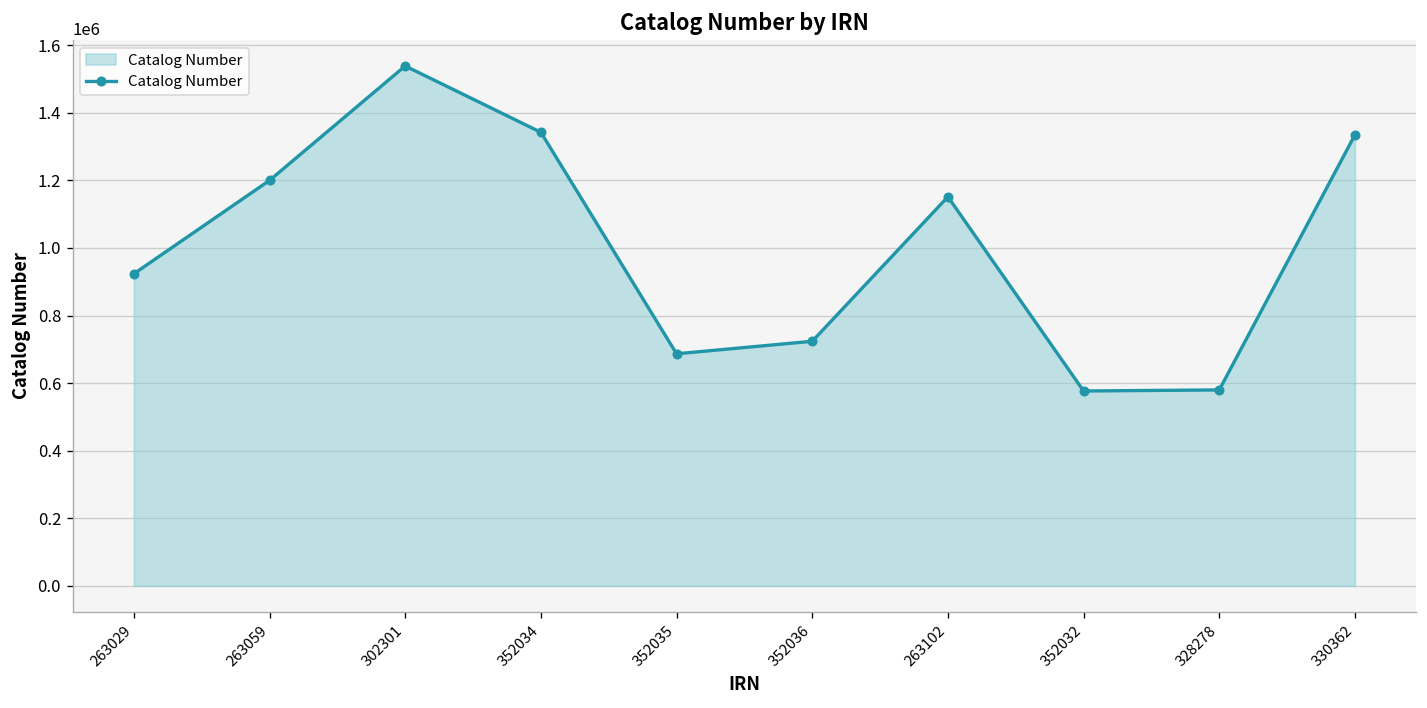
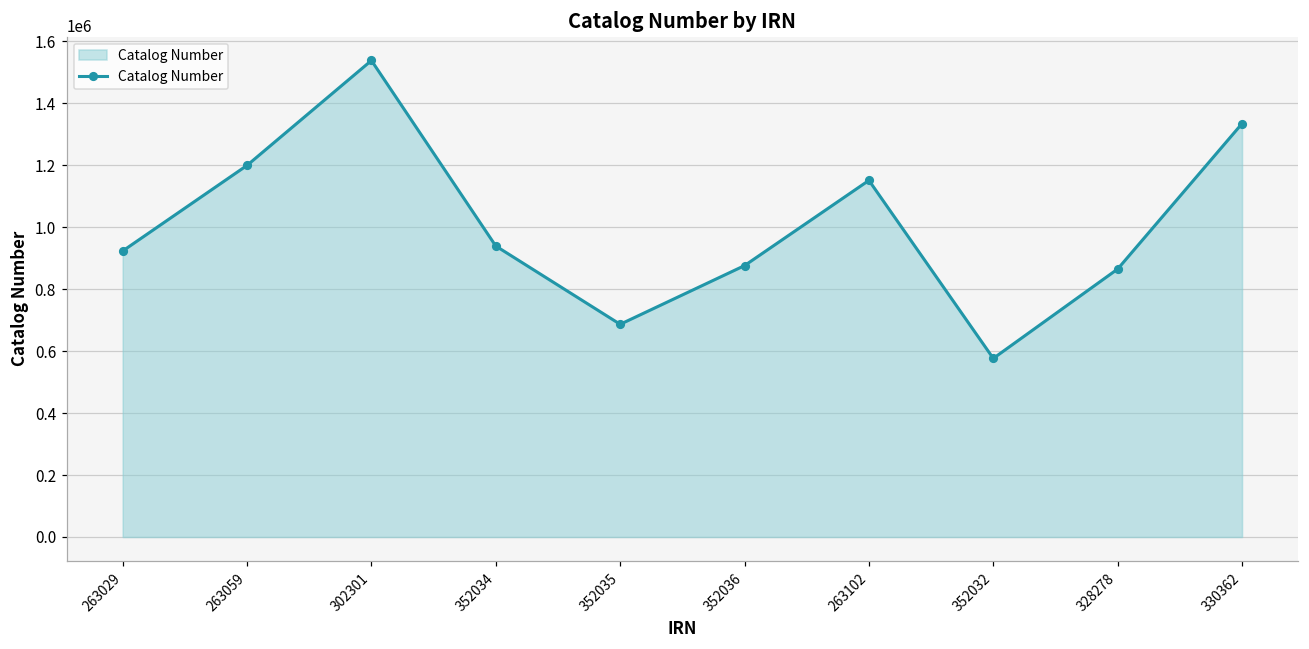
352034: 1340000 -> 940000
352036: 720000 -> 880000
328278: 580000 -> 870000
